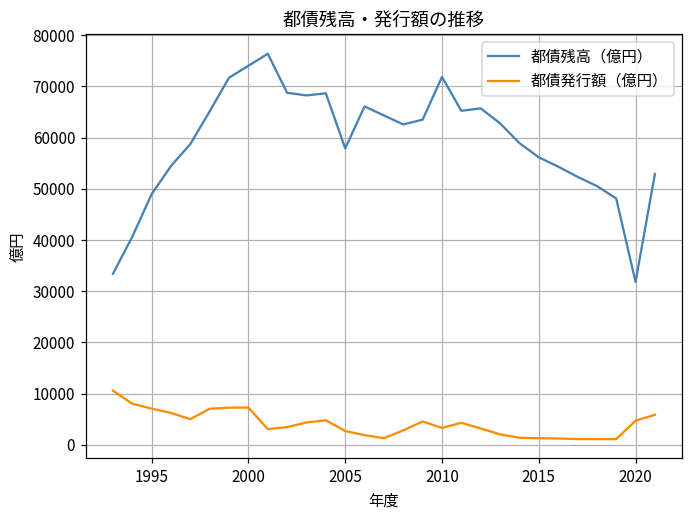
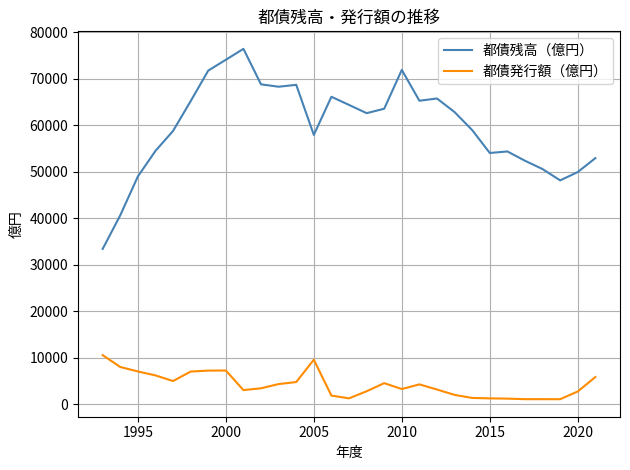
都債発行額（億円）, 2005: 3000 -> 10000
都債残高（億円）, 2015: 56000 -> 54000
都債残高（億円）, 2020: 32000 -> 50000
都債発行額（億円）, 2020: 5000 -> 3000
